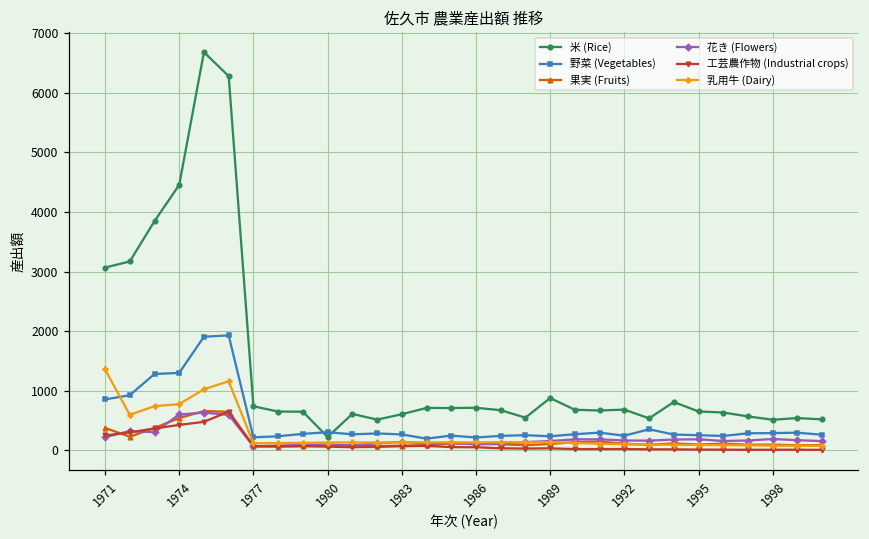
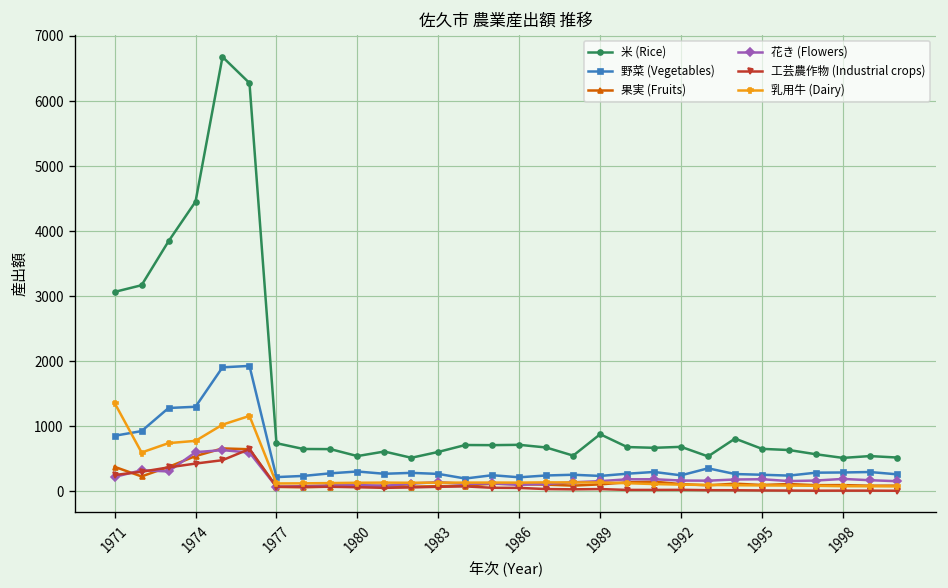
米 (Rice), 1980: 200 -> 500
